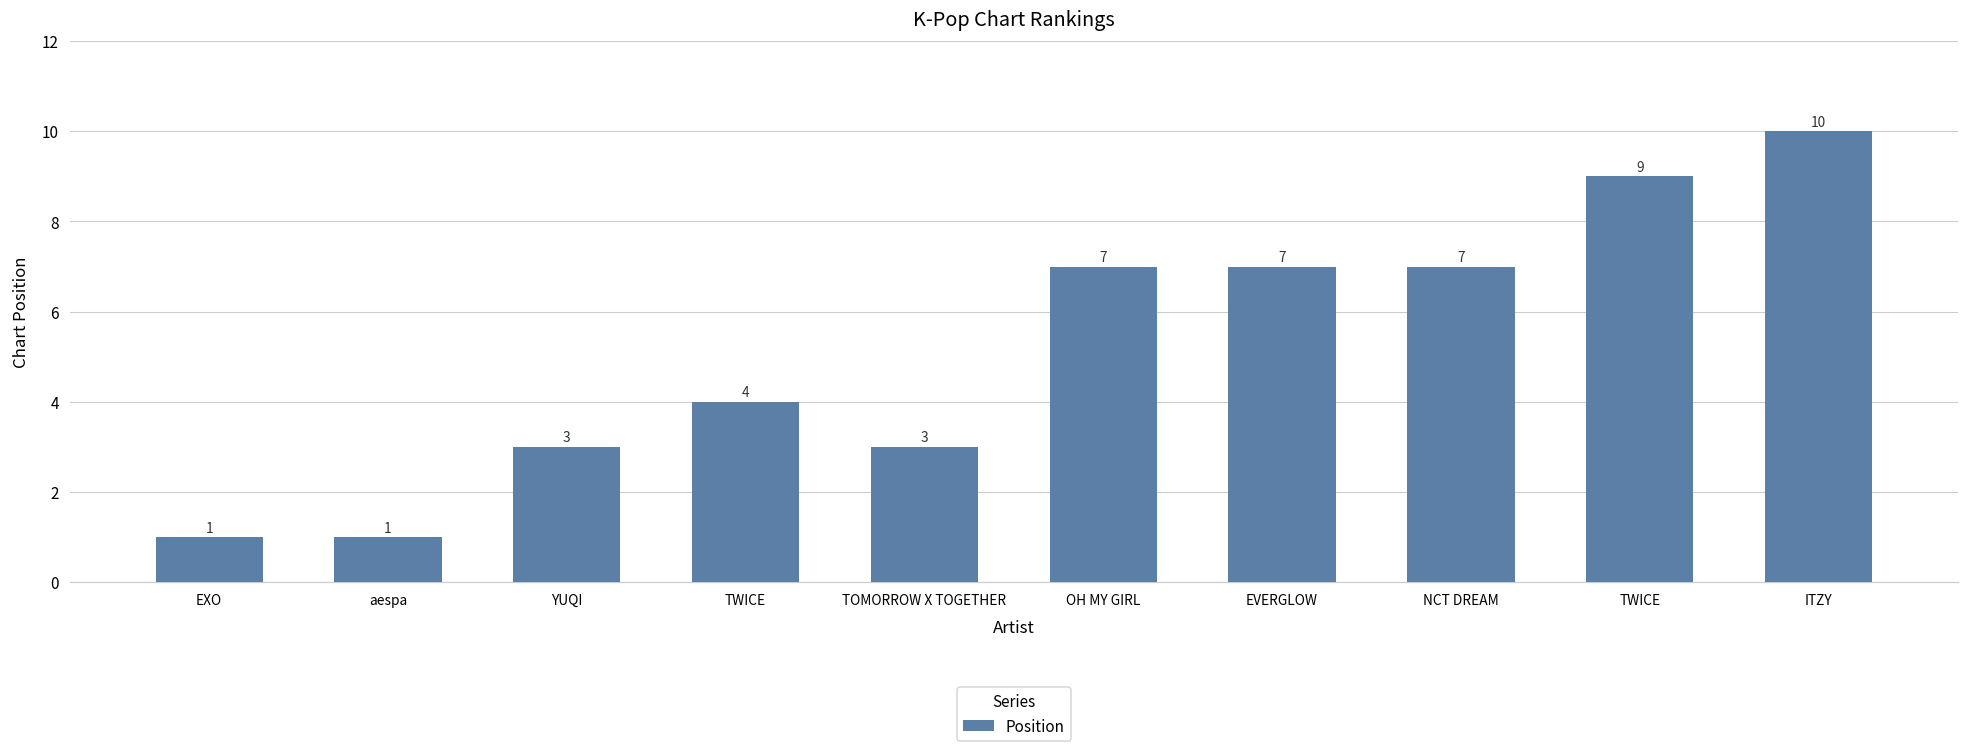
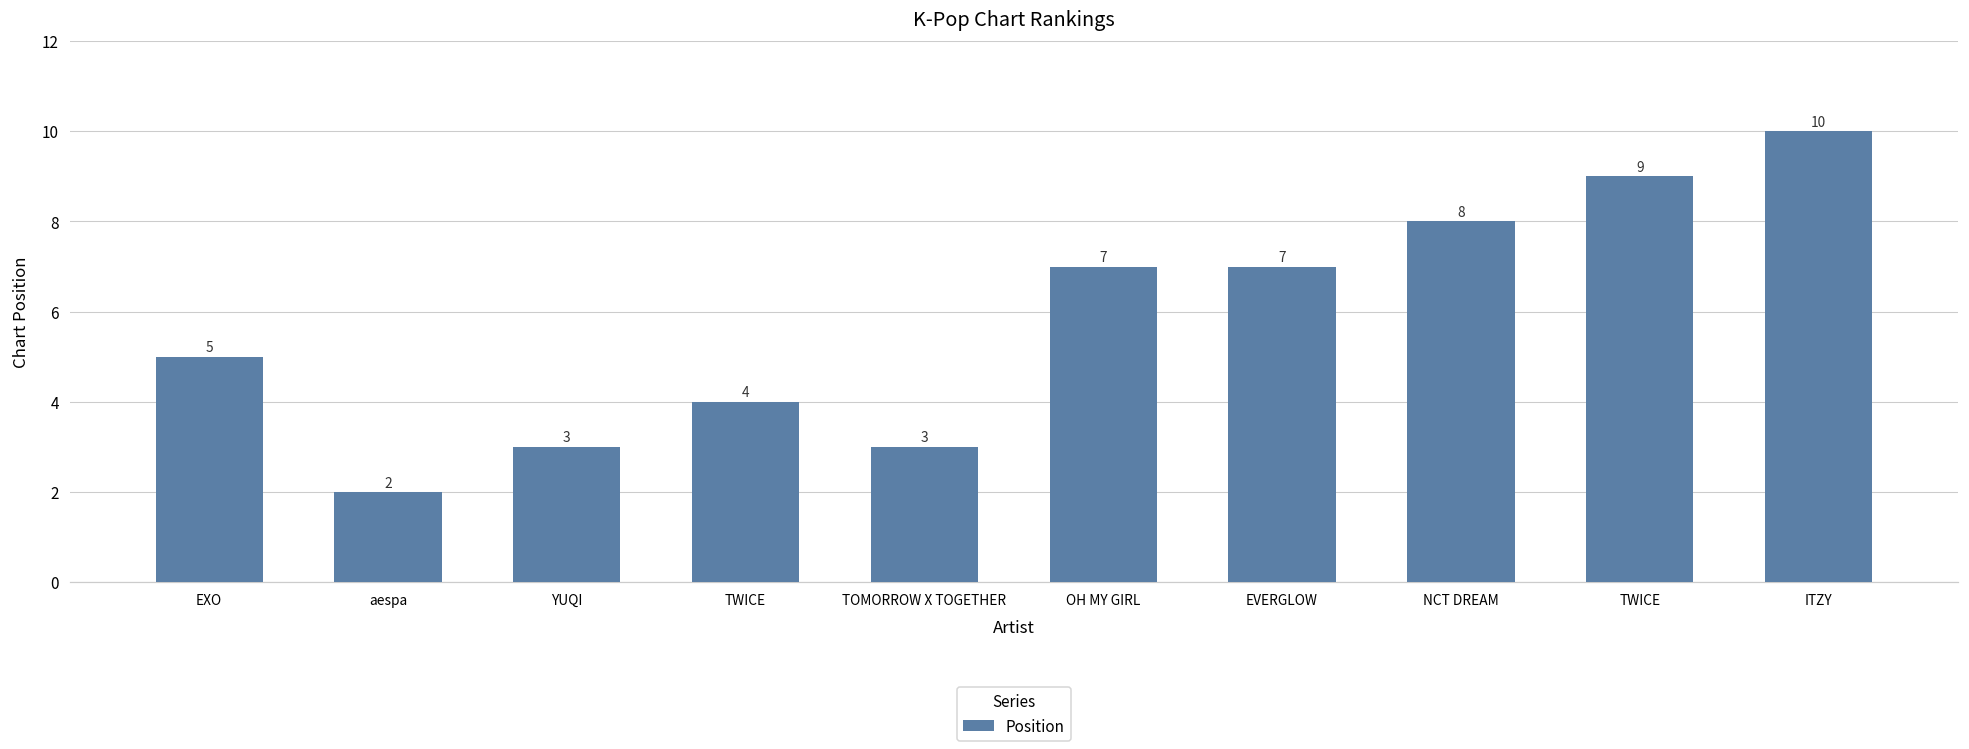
EXO: 1 -> 5
aespa: 1 -> 2
NCT DREAM: 7 -> 8
